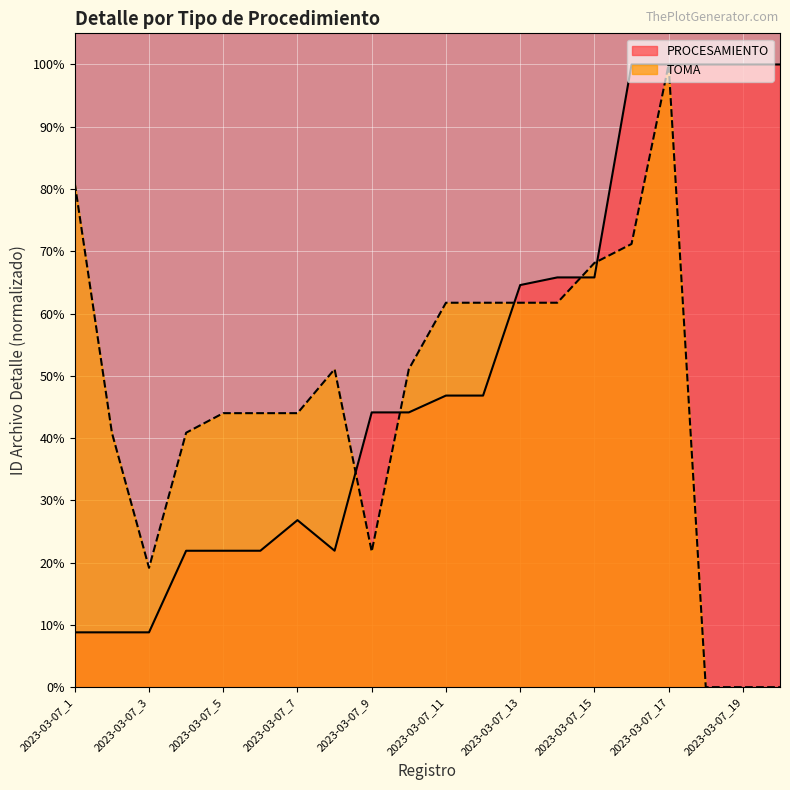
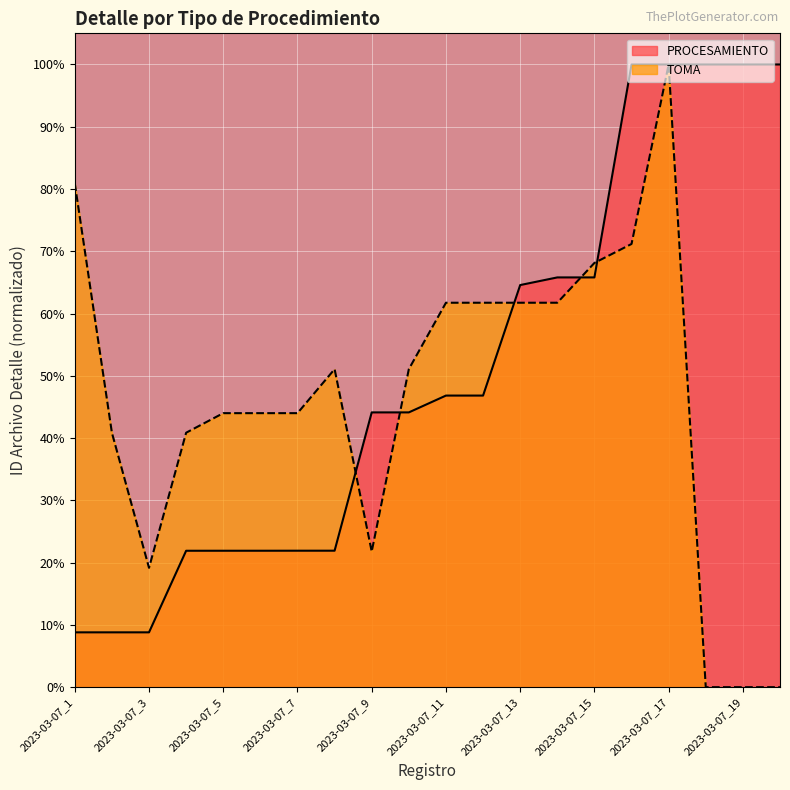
PROCESAMIENTO, 2023-03-07_7: 27% -> 22%
